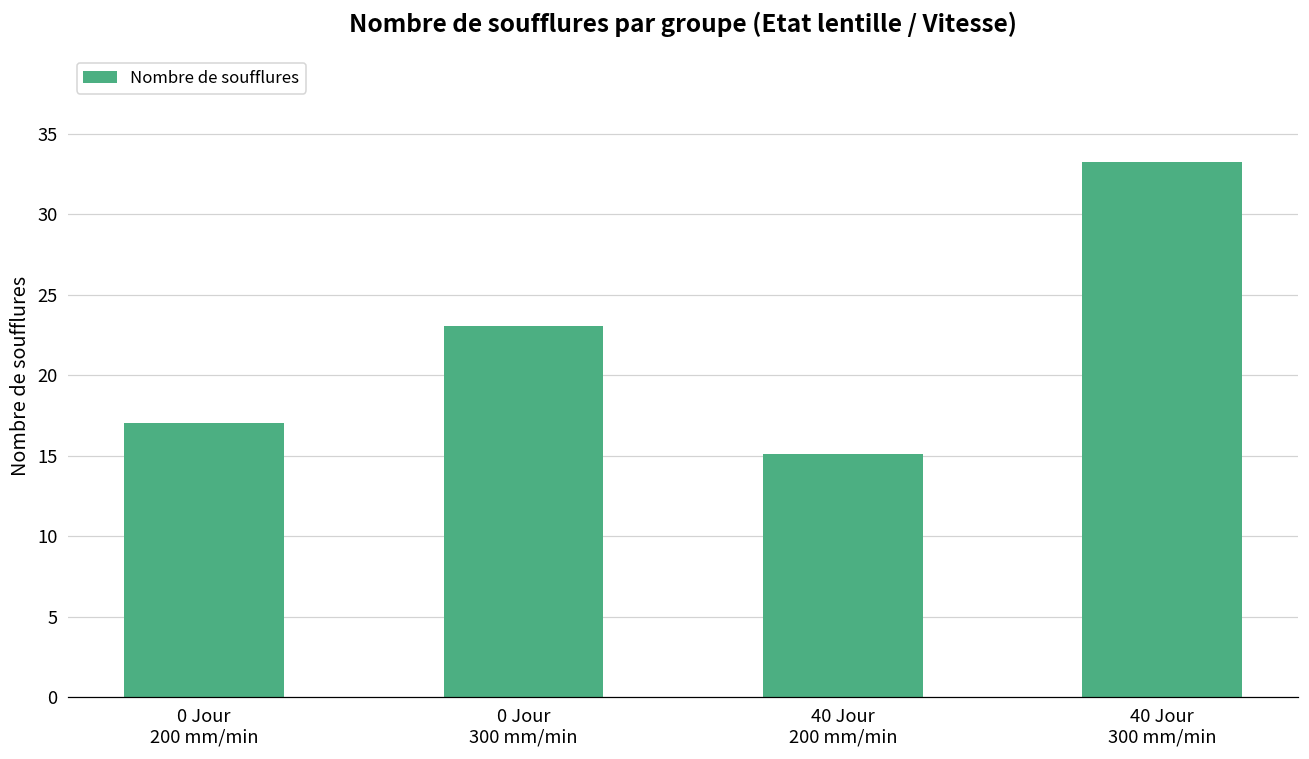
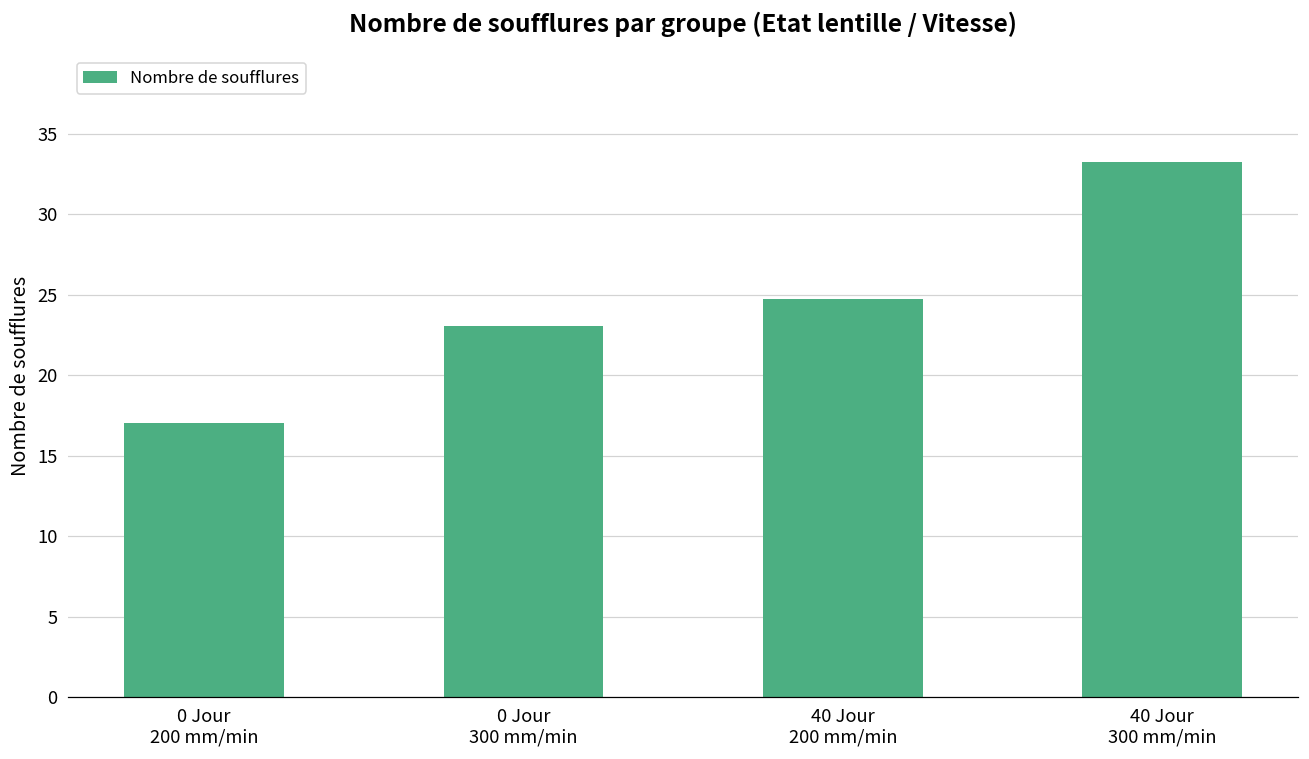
40 Jour 200 mm/min: 15.1 -> 24.8
